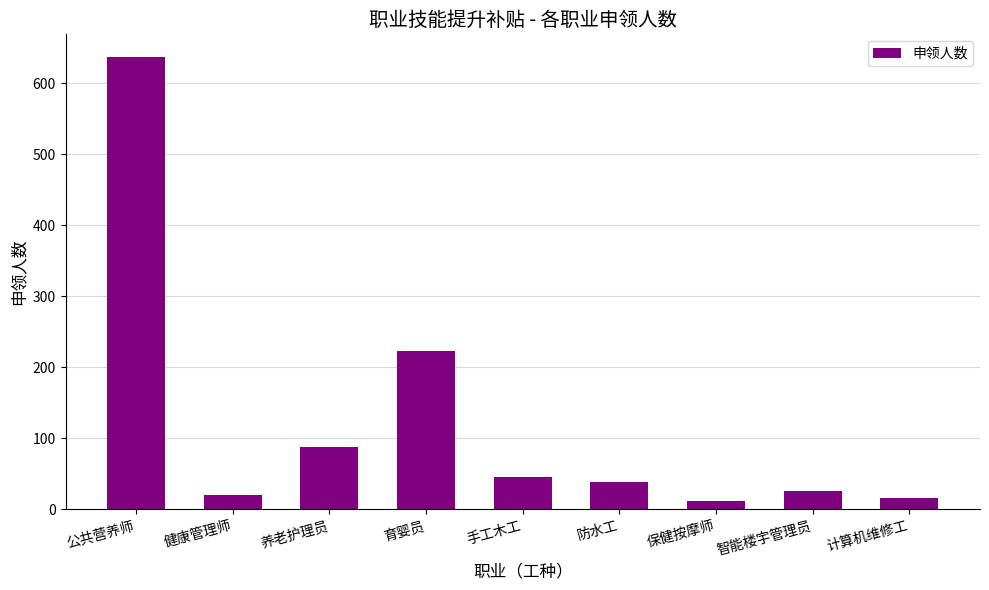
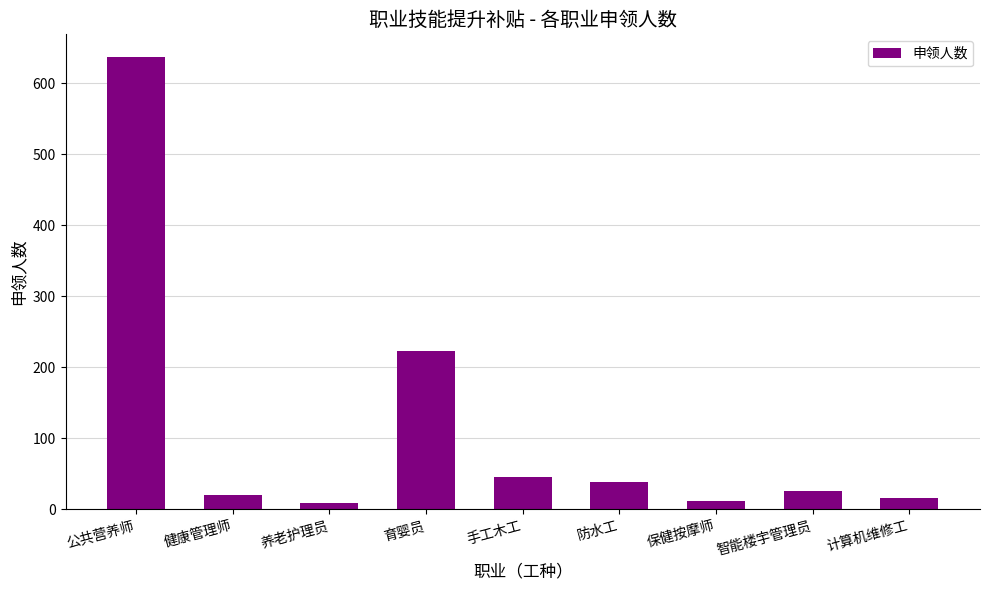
养老护理员: 90 -> 10
